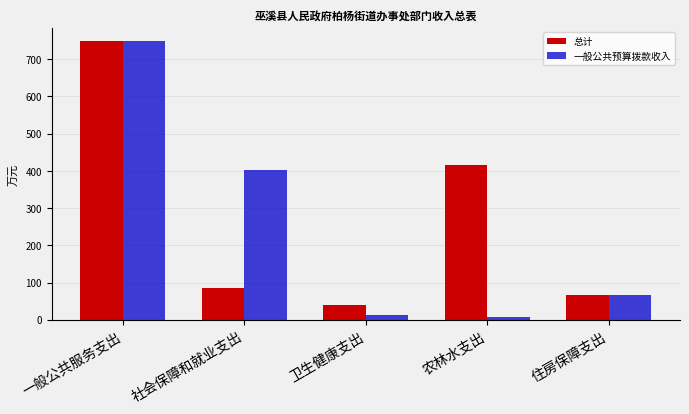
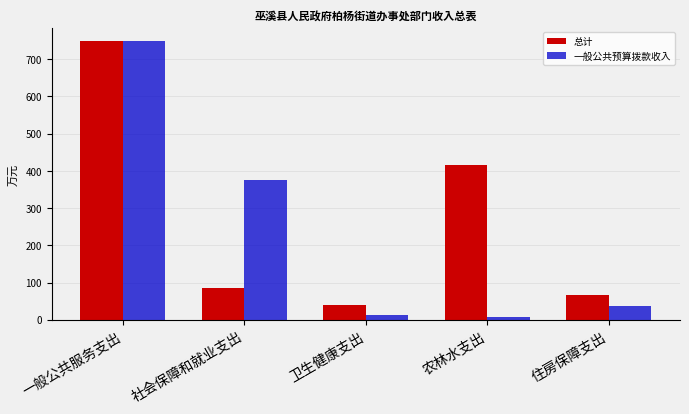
一般公共预算拨款收入, 社会保障和就业支出: 400 -> 380
一般公共预算拨款收入, 住房保障支出: 70 -> 40
